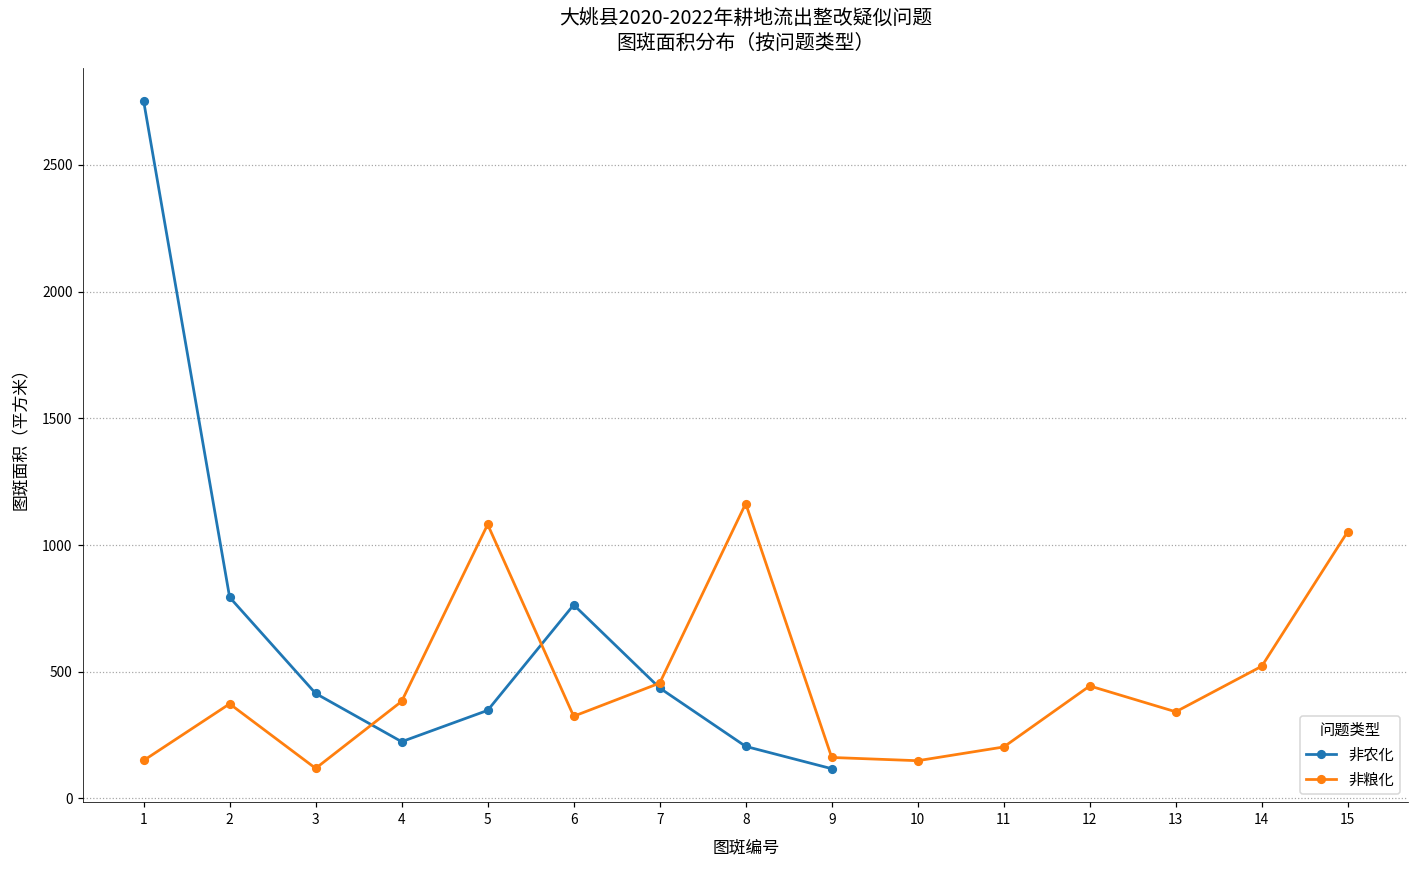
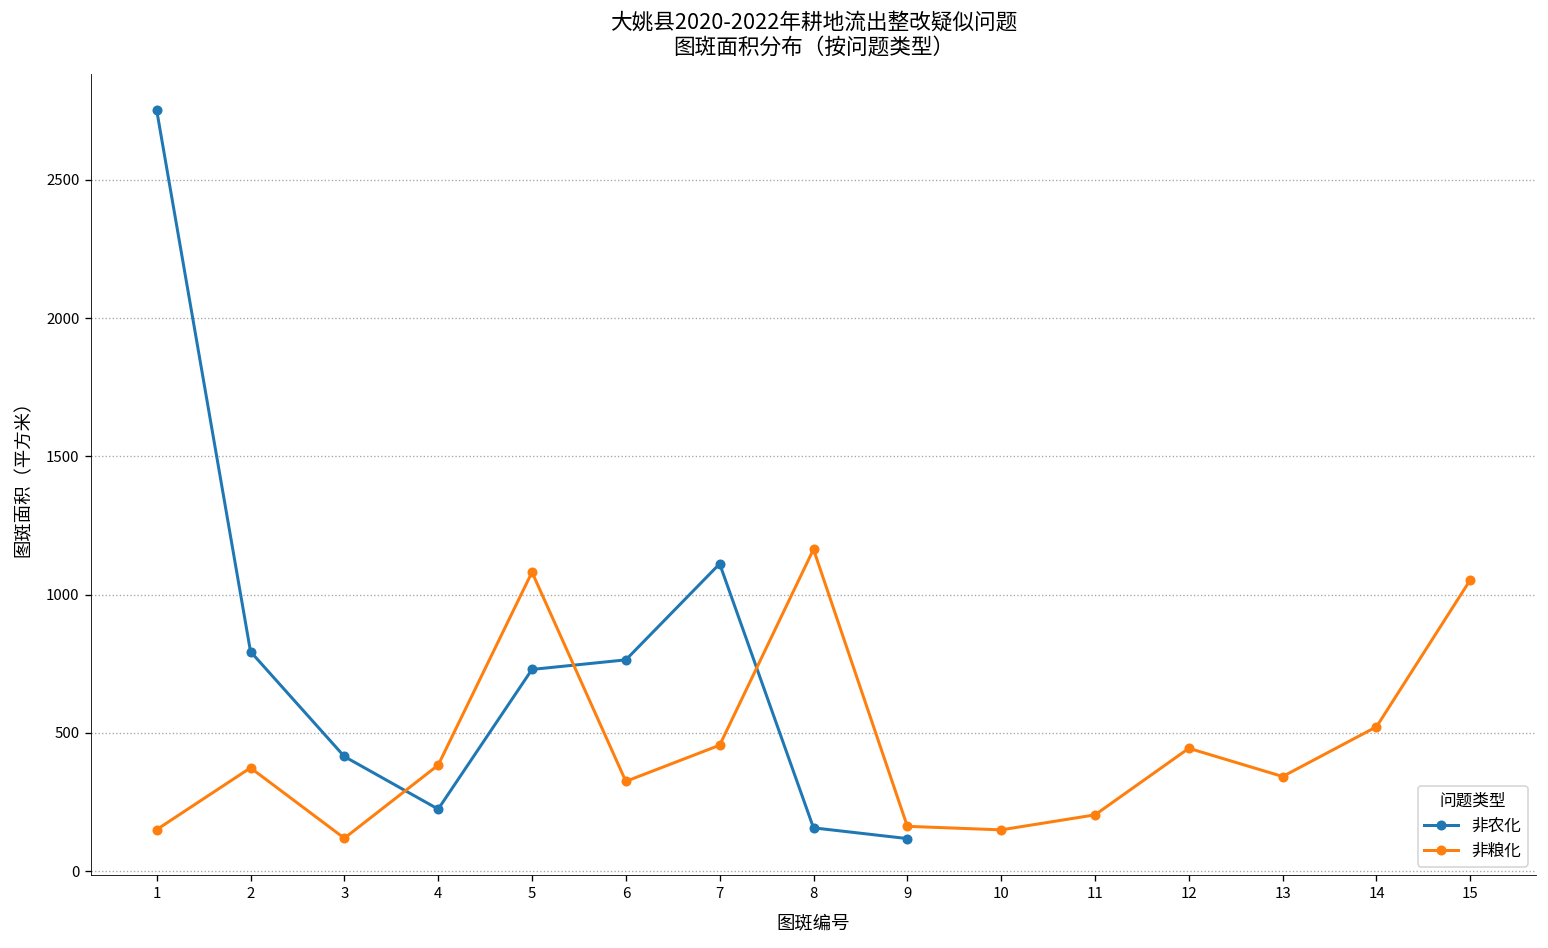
非农化, 5: 350 -> 730
非农化, 7: 440 -> 1110
非农化, 8: 210 -> 160
